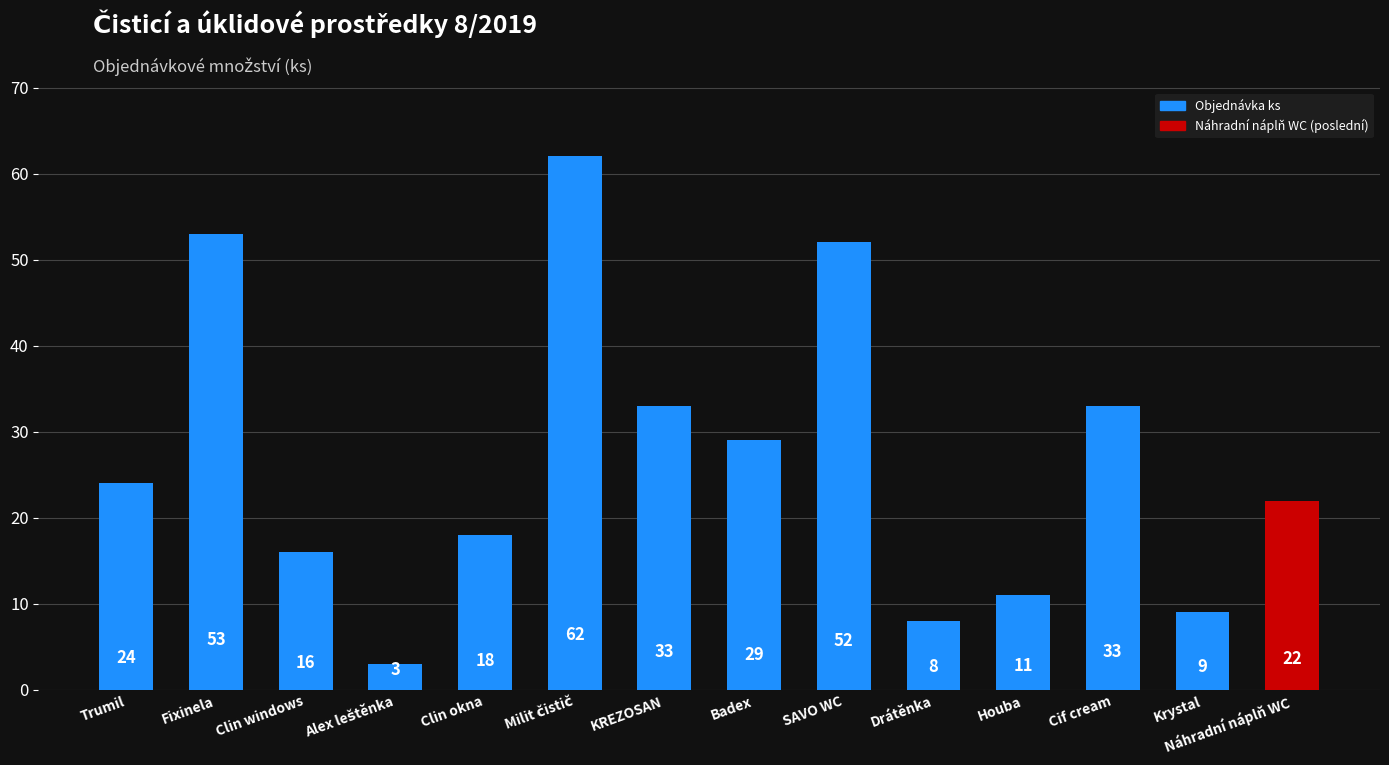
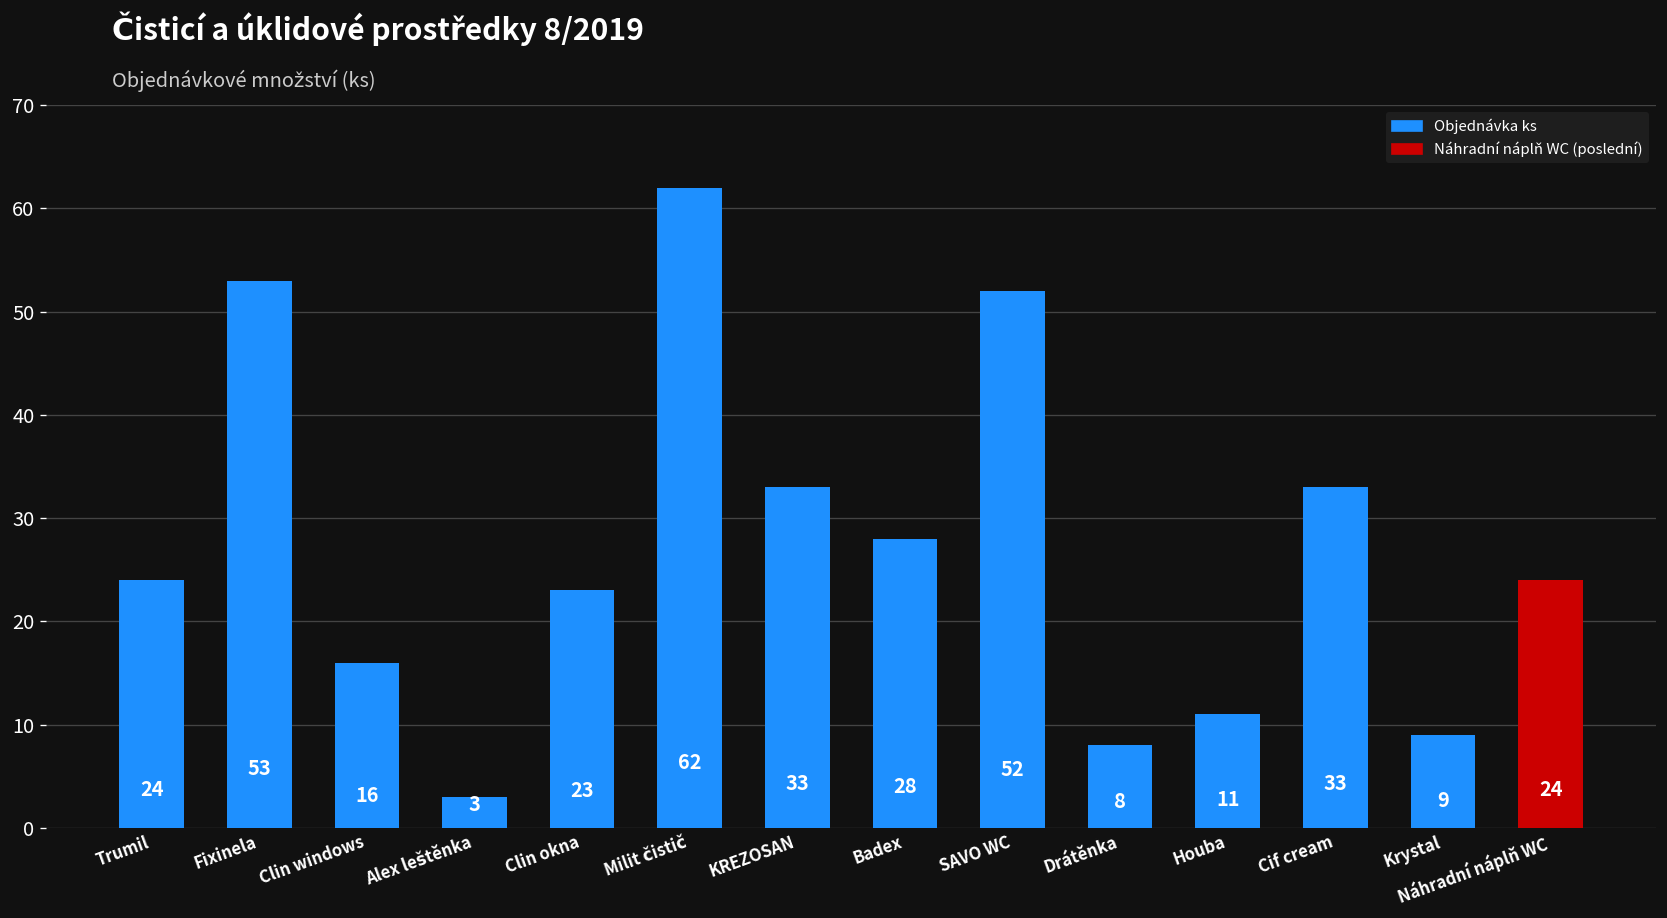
Clin okna: 18 -> 23
Badex: 29 -> 28
Náhradní náplň WC: 22 -> 24
